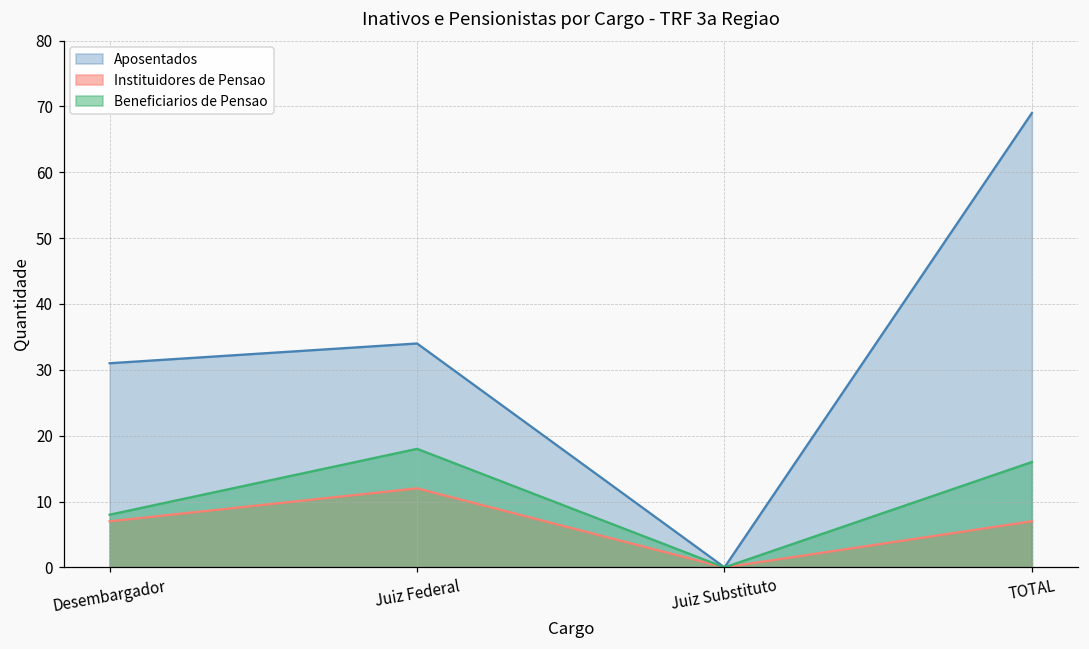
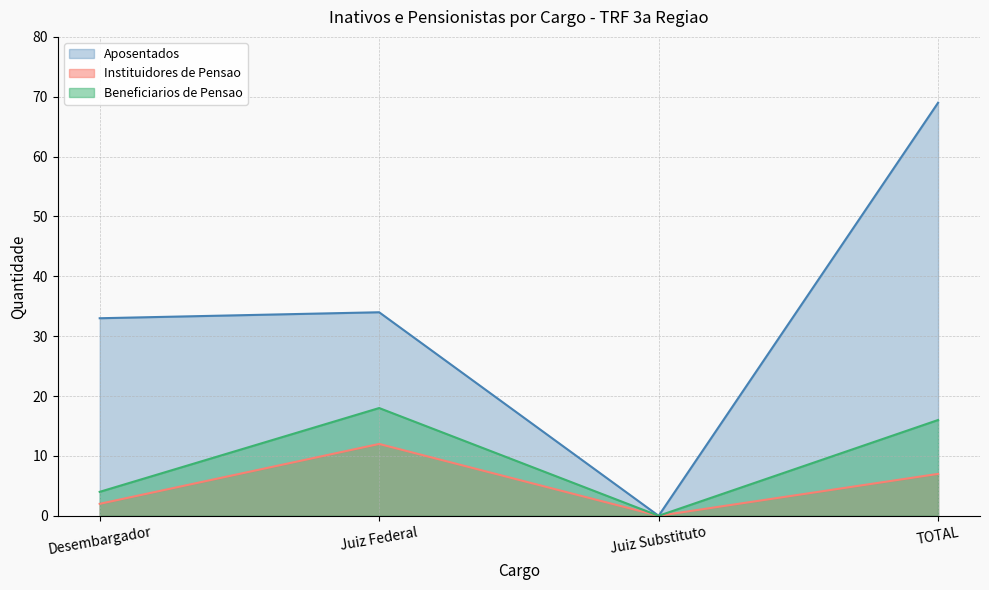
Aposentados, Desembargador: 31 -> 33
Instituidores de Pensao, Desembargador: 7 -> 2
Beneficiarios de Pensao, Desembargador: 8 -> 4
